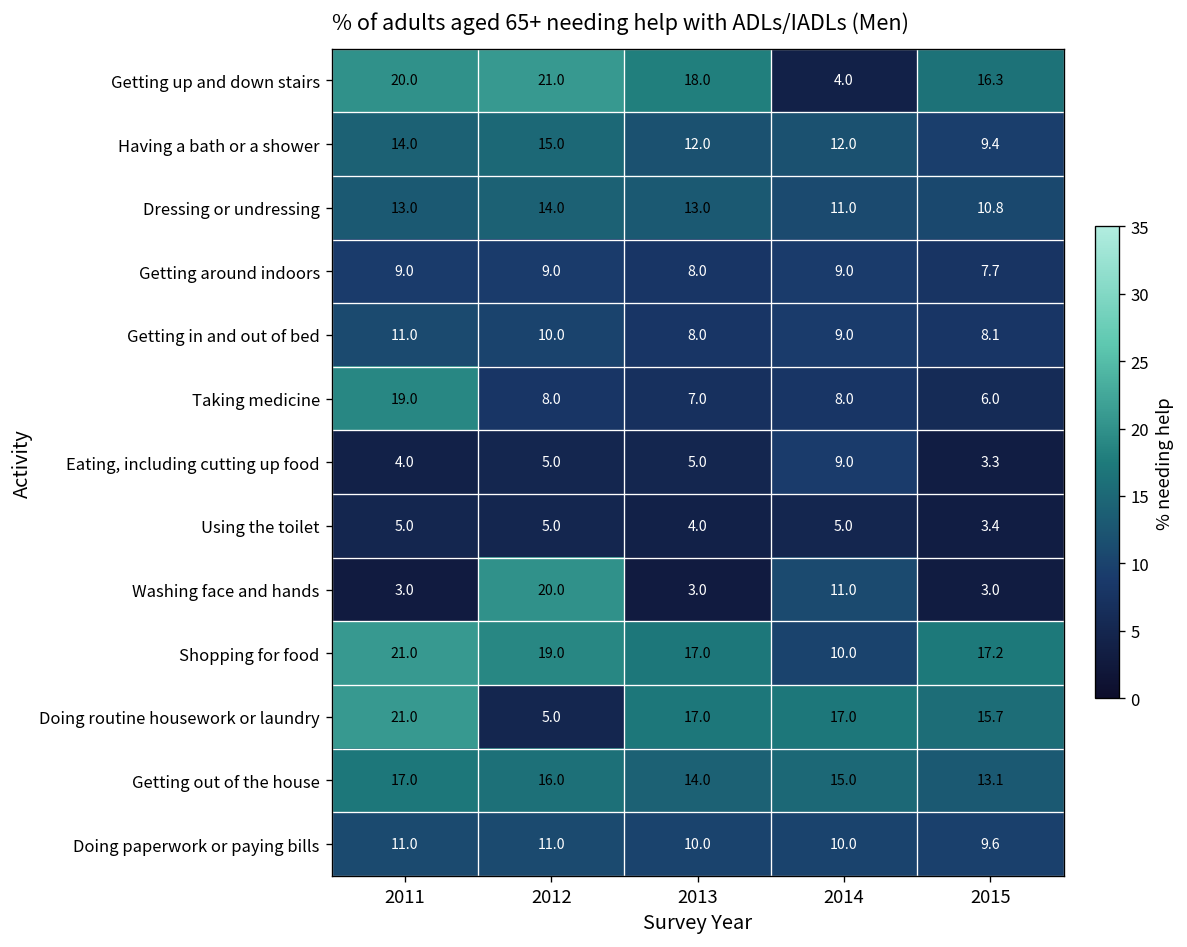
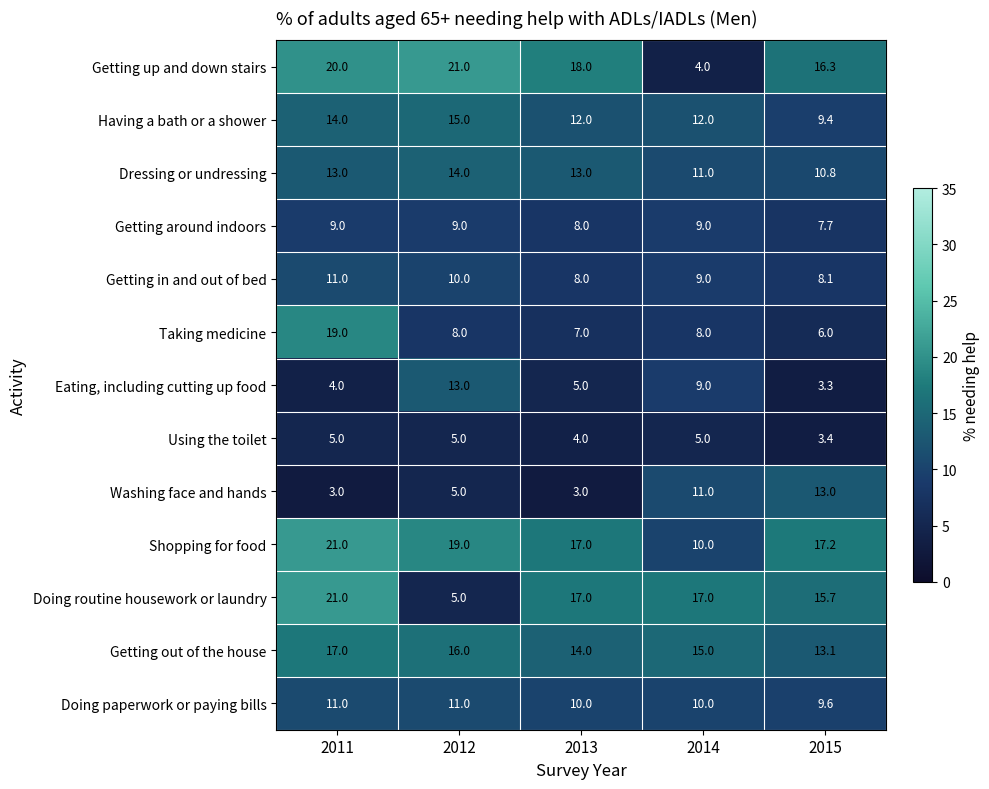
Eating, including cutting up food, 2012: 5.0 -> 13.0
Washing face and hands, 2012: 20.0 -> 5.0
Washing face and hands, 2015: 3.0 -> 13.0
